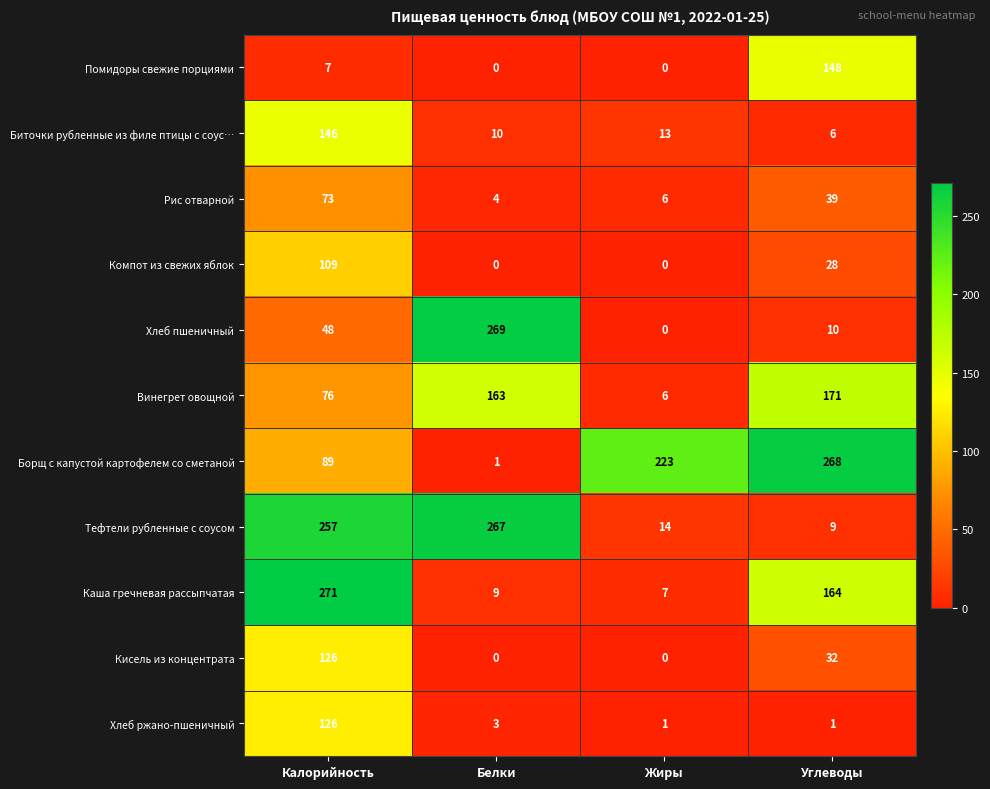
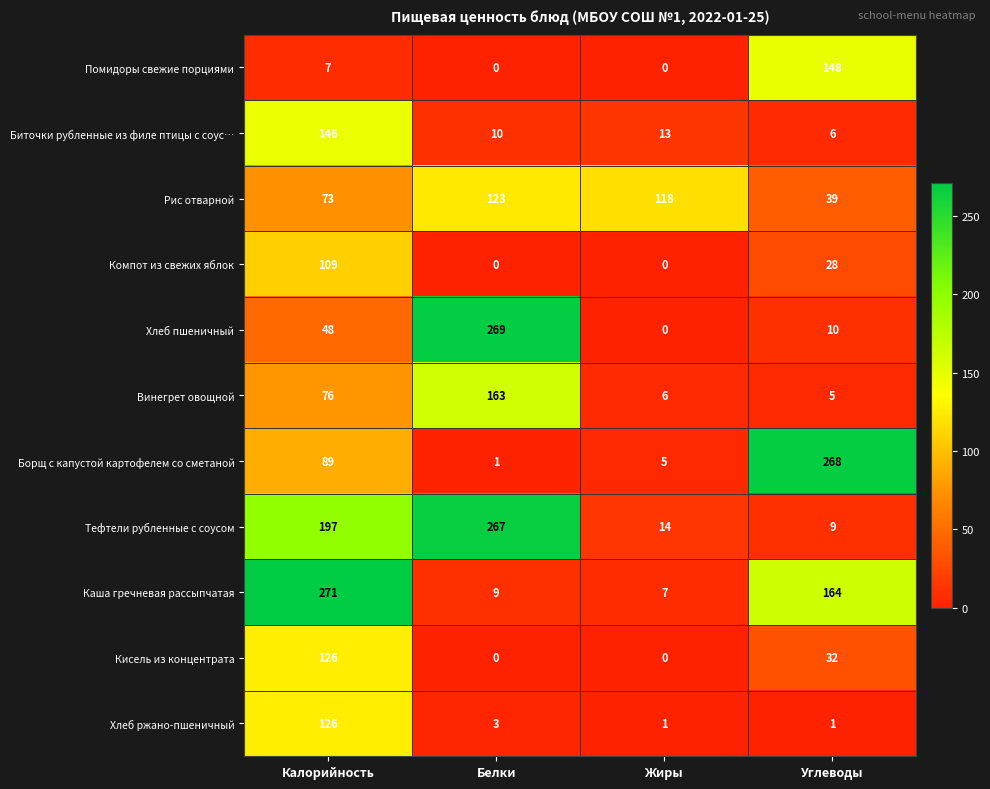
Рис отварной, Белки: 4 -> 123
Рис отварной, Жиры: 6 -> 118
Винегрет овощной, Углеводы: 171 -> 5
Борщ с капустой картофелем со сметаной, Жиры: 223 -> 5
Тефтели рубленные с соусом, Калорийность: 257 -> 197
